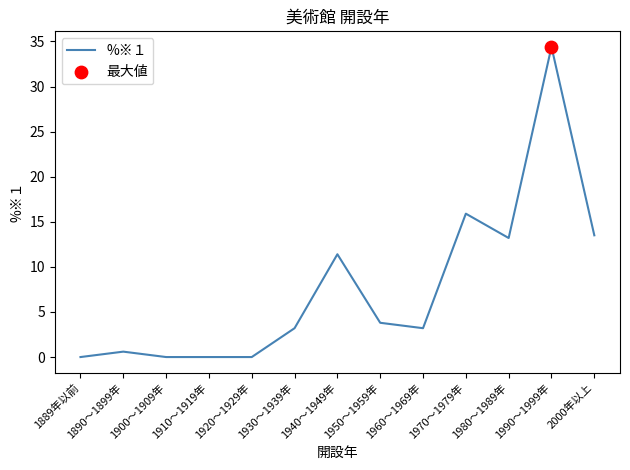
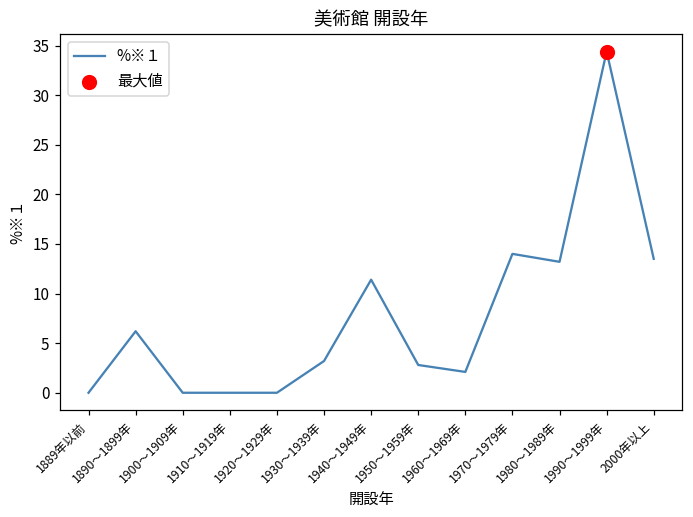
%※１, 1890～1899年: 1 -> 6
%※１, 1950～1959年: 4 -> 3
%※１, 1960～1969年: 3 -> 2
%※１, 1970～1979年: 16 -> 14
